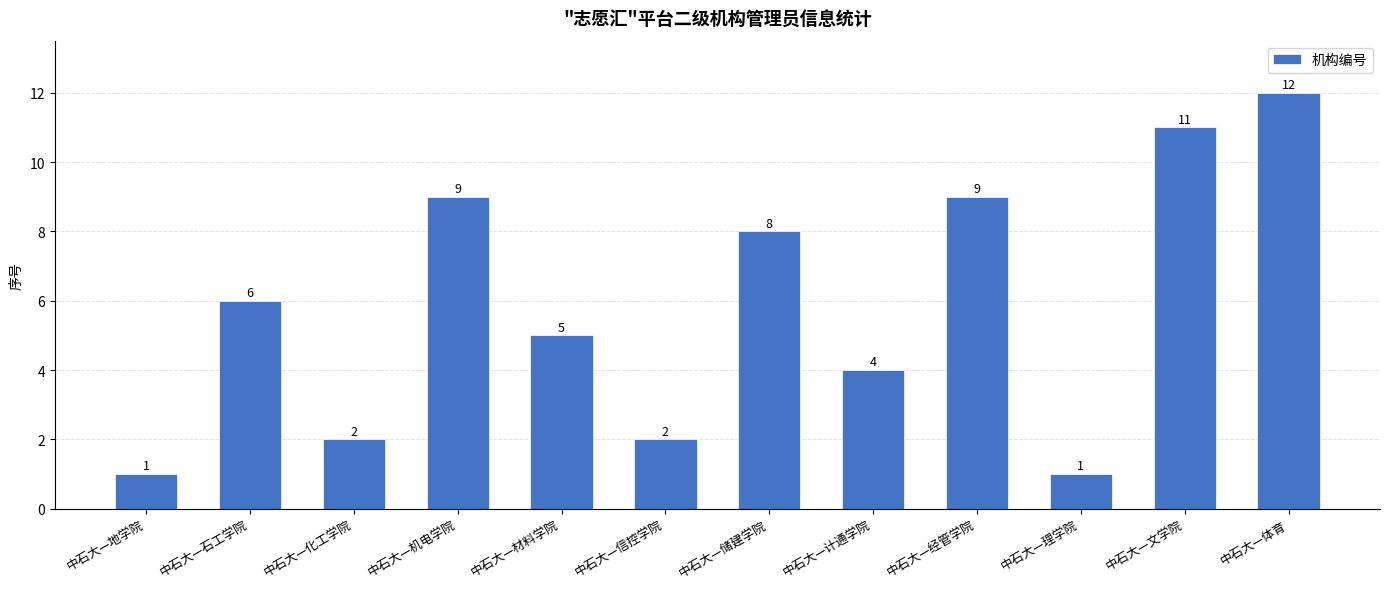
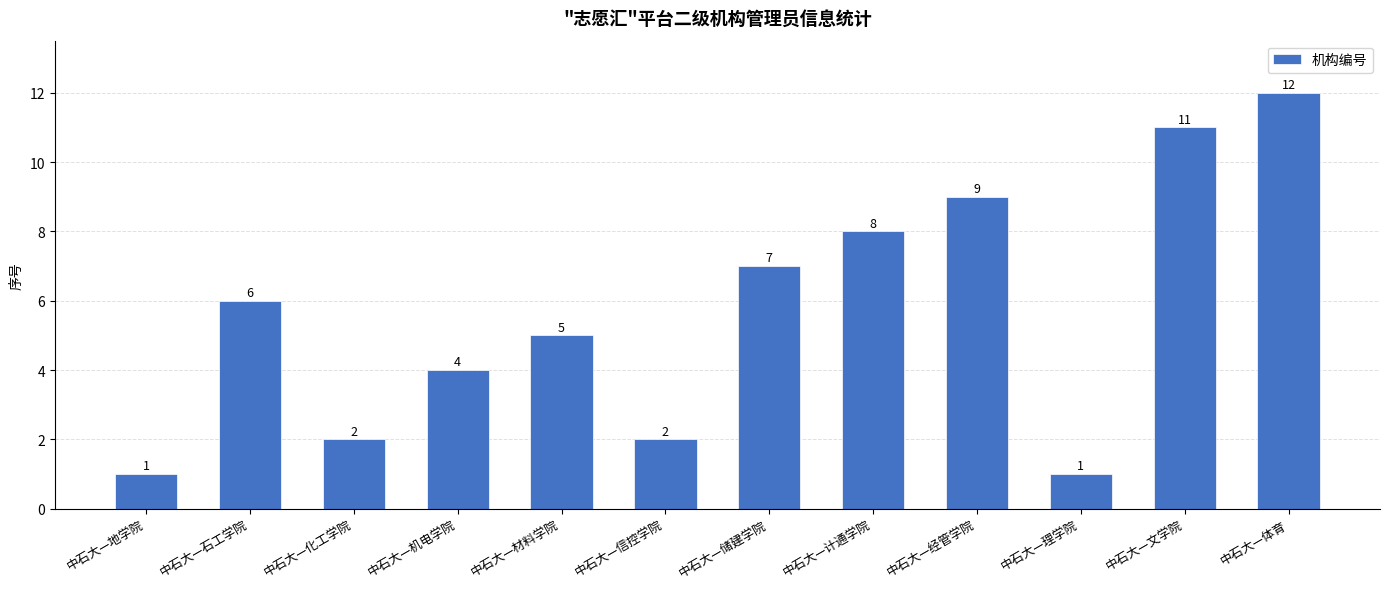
中石大—机电学院: 9 -> 4
中石大—储建学院: 8 -> 7
中石大—计通学院: 4 -> 8
